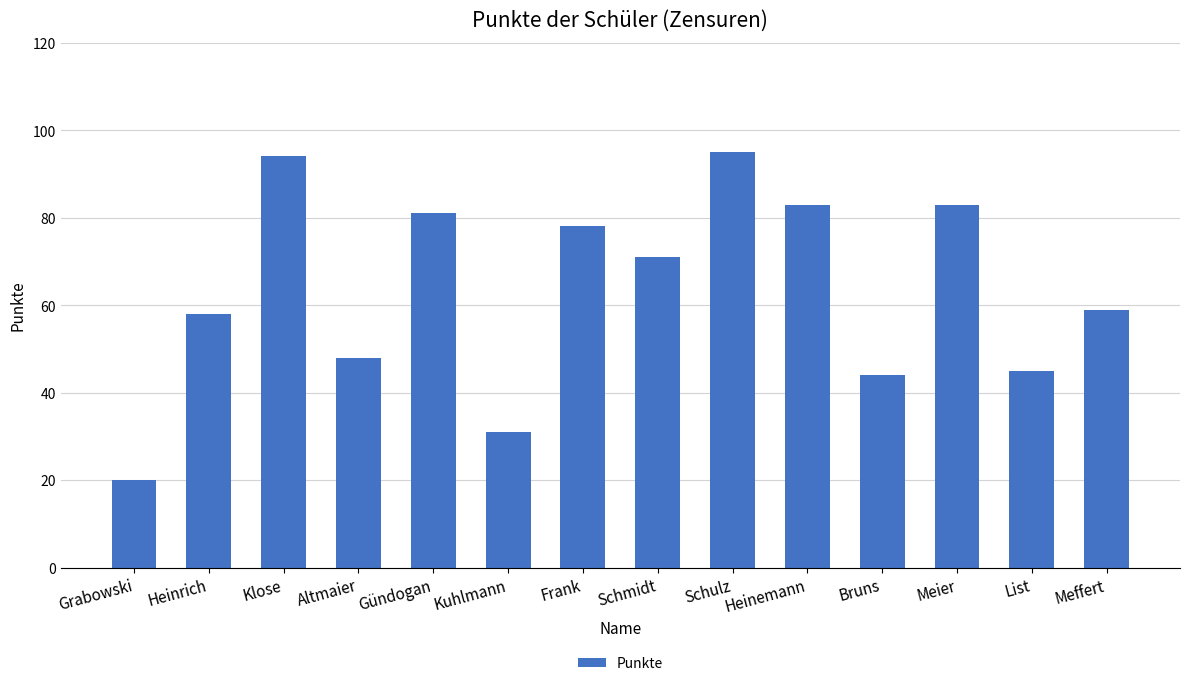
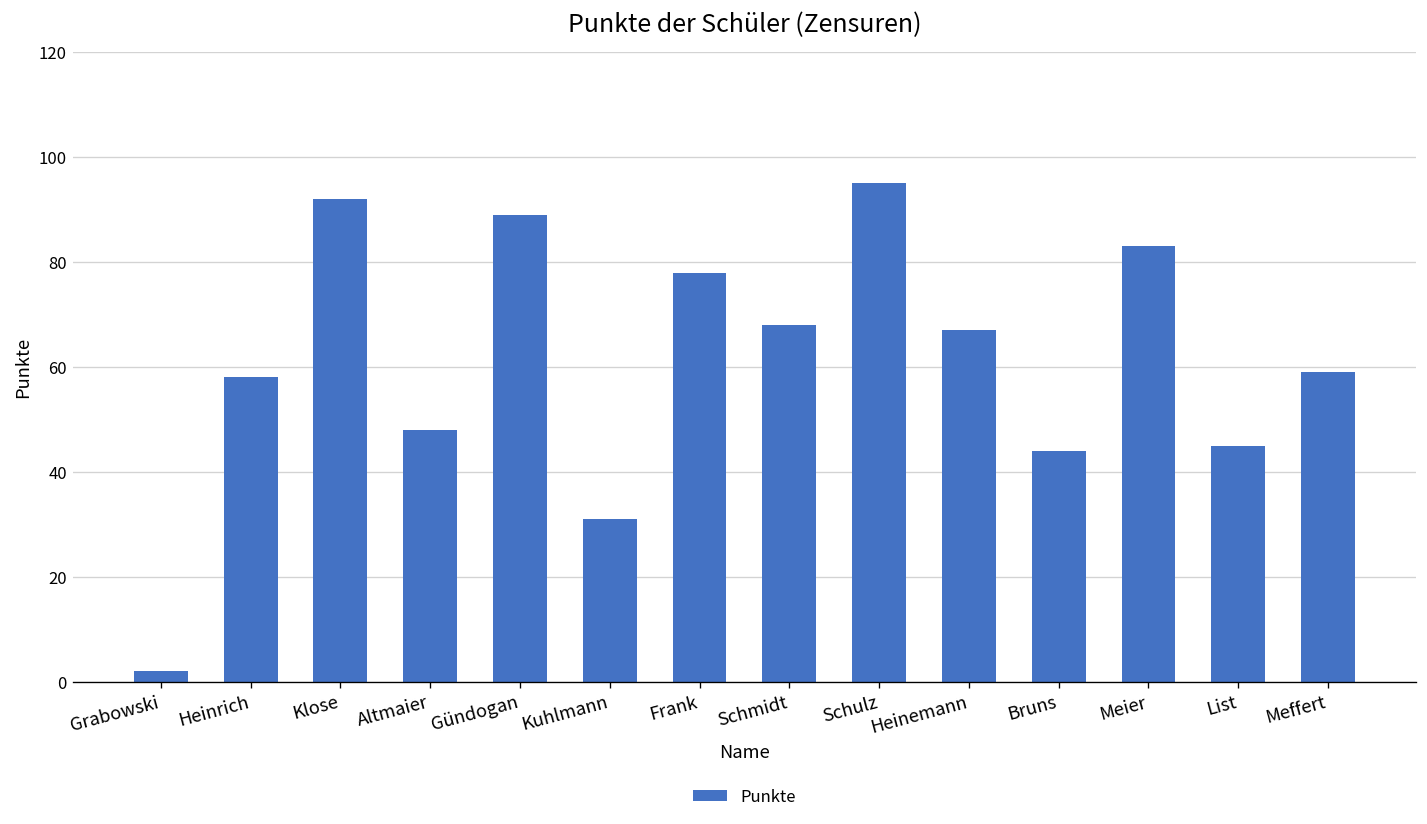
Grabowski: 20 -> 2
Klose: 94 -> 92
Gündogan: 81 -> 89
Schmidt: 71 -> 68
Heinemann: 83 -> 67
